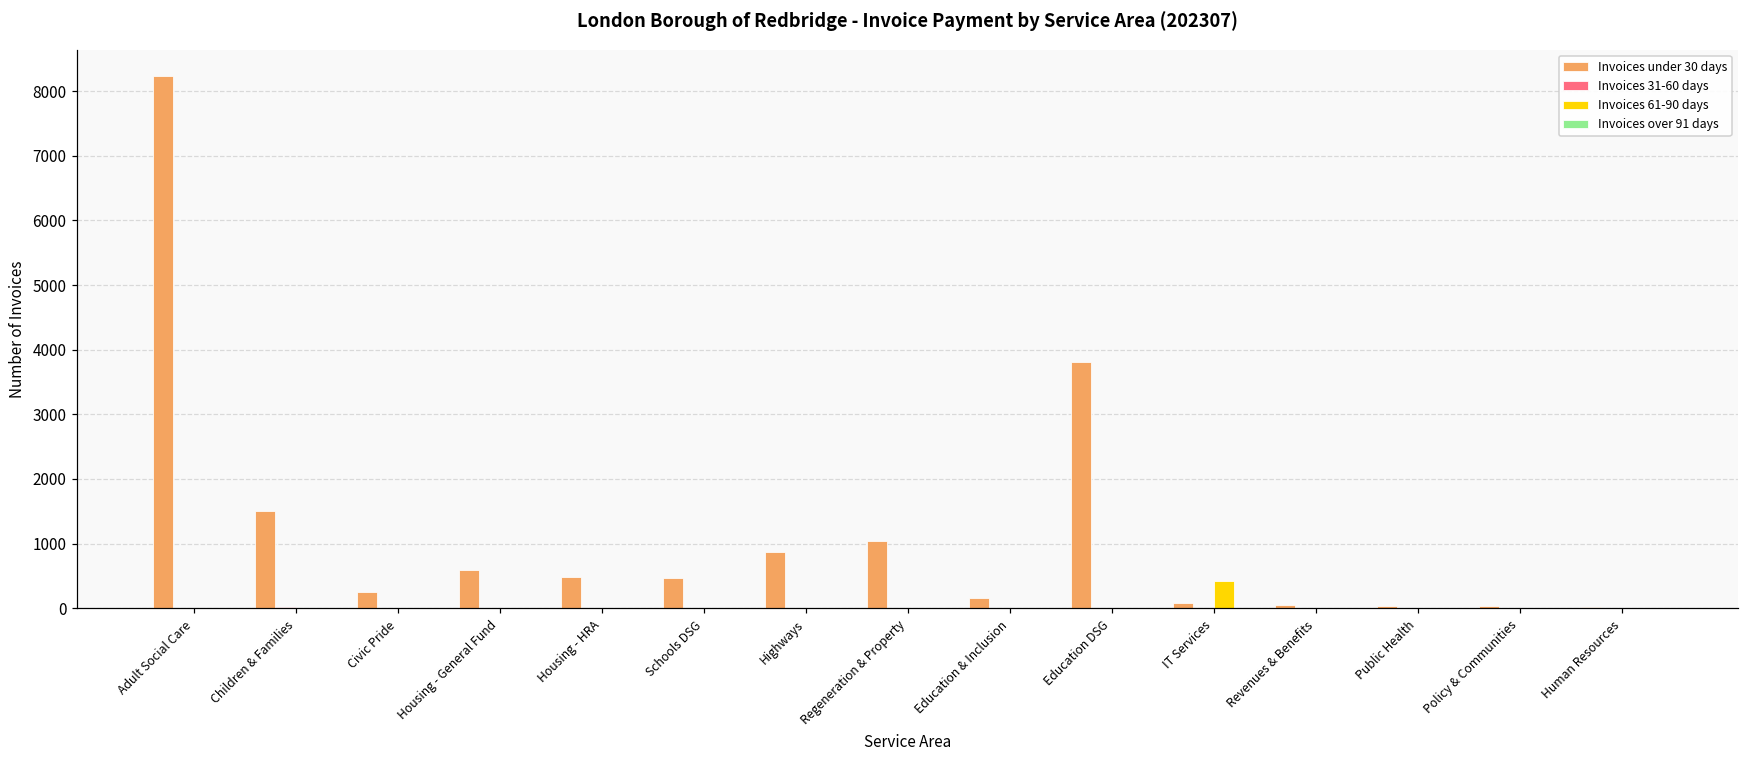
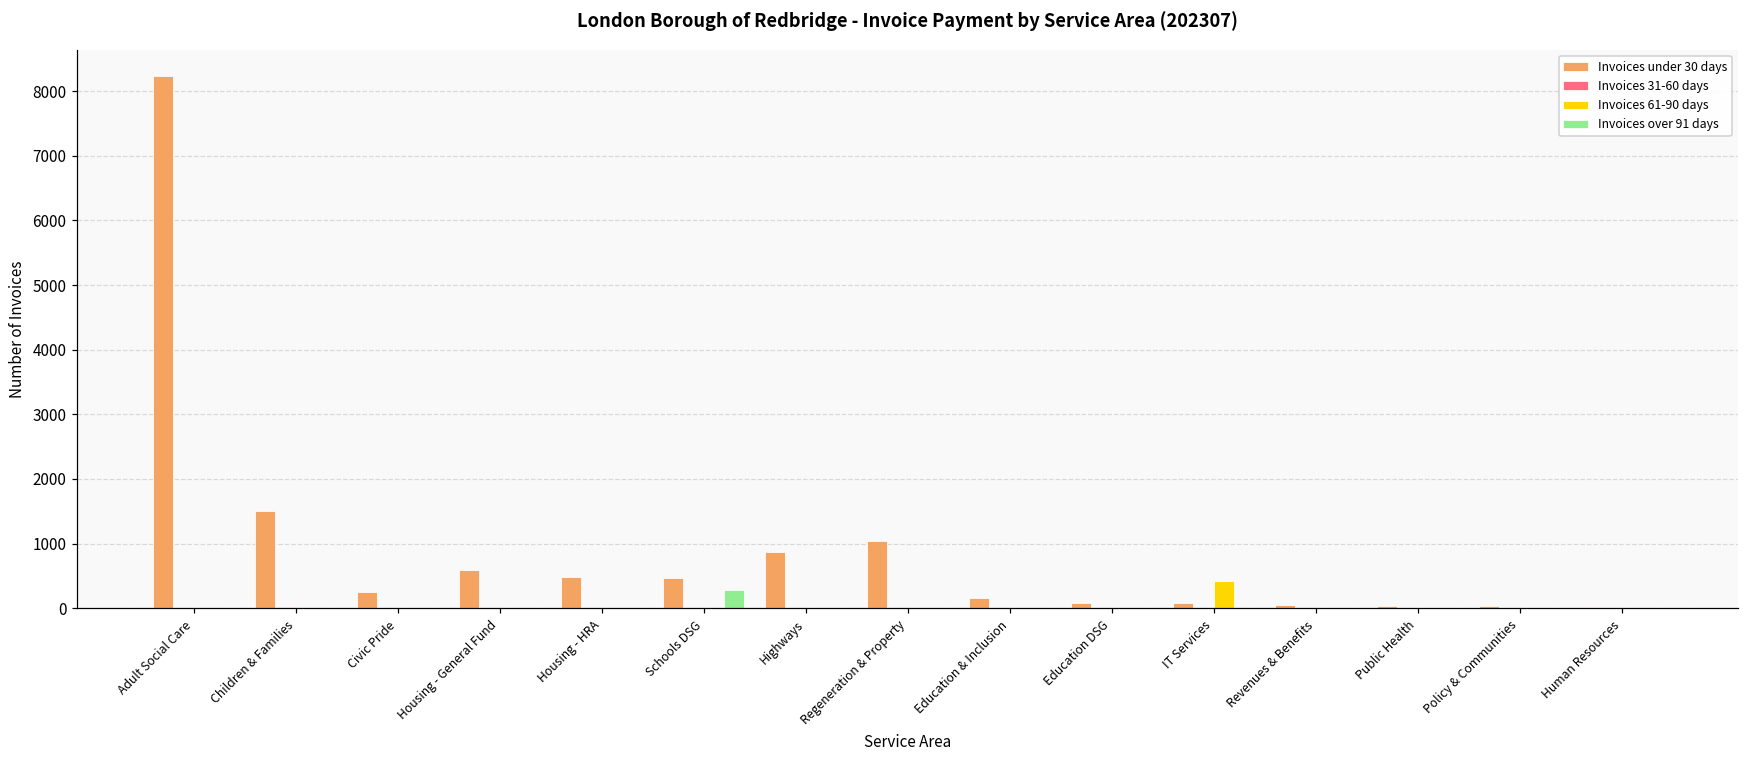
Invoices over 91 days, Schools DSG: 0 -> 300
Invoices under 30 days, Education DSG: 3800 -> 100
